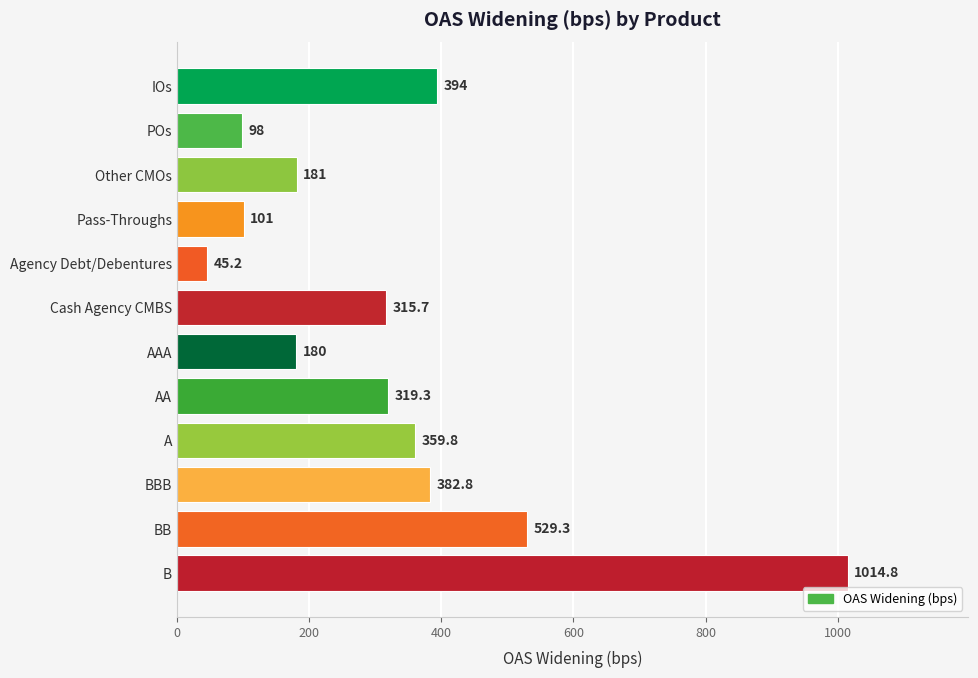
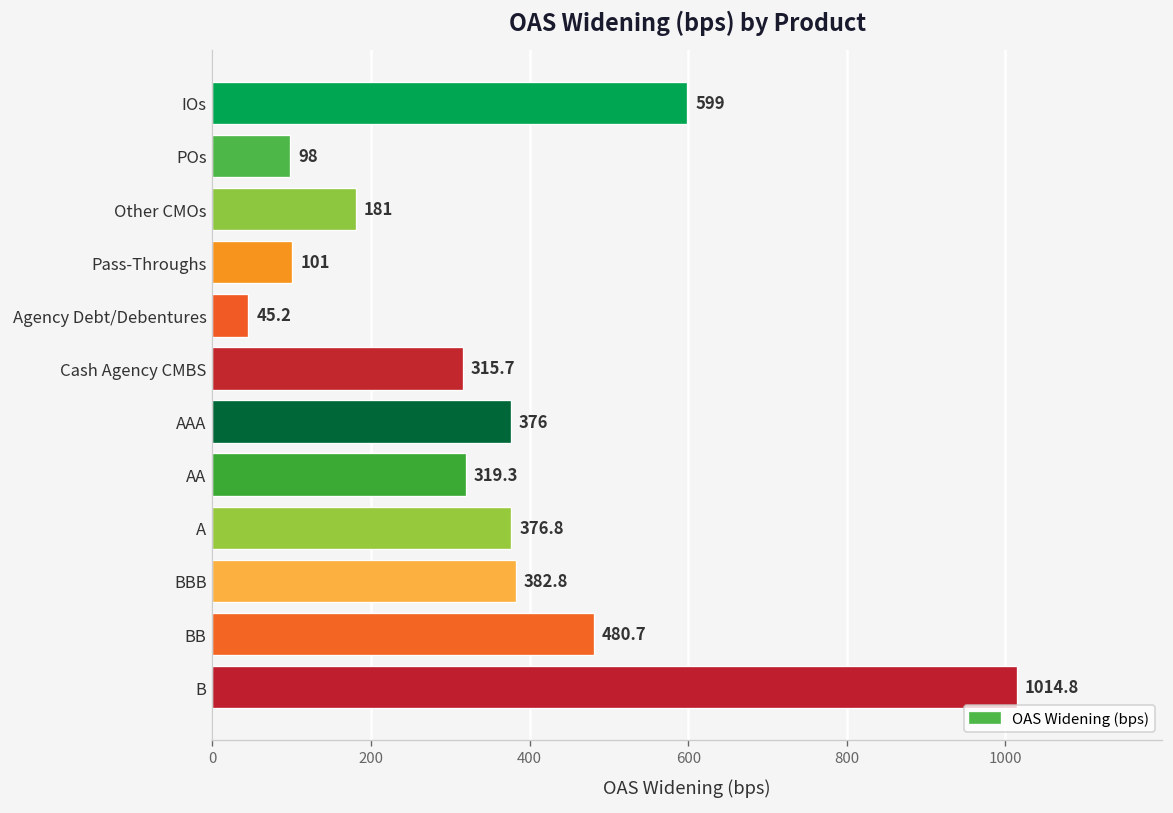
IOs: 394 -> 599
AAA: 180 -> 376
A: 359.8 -> 376.8
BB: 529.3 -> 480.7
